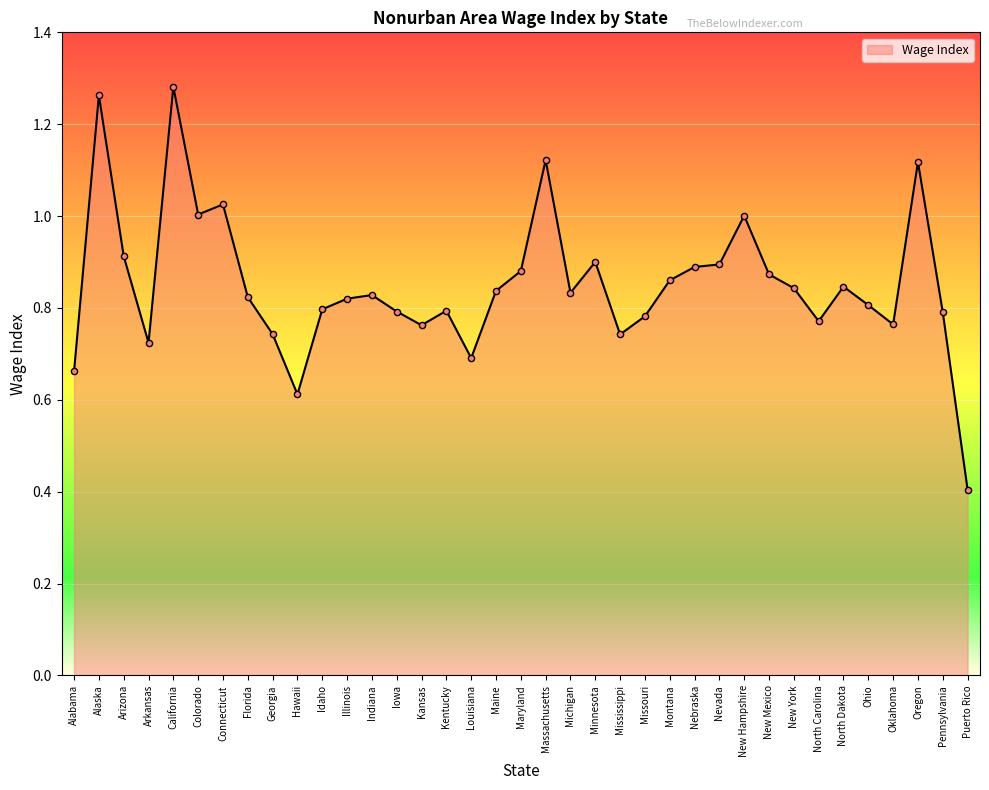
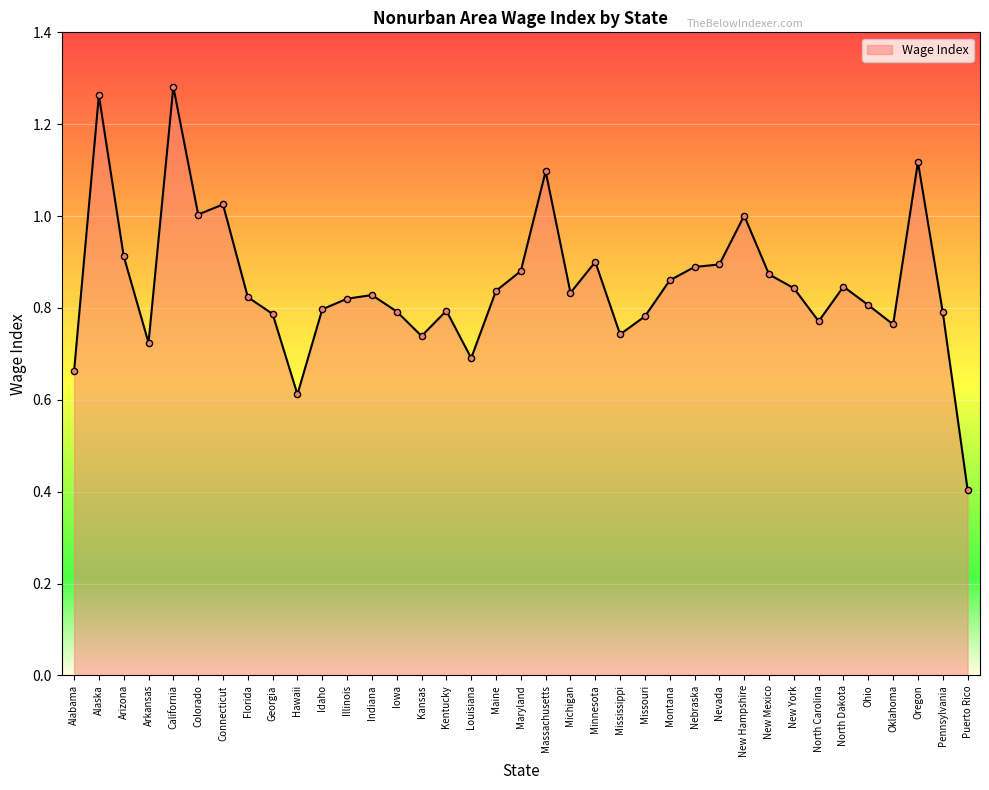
Georgia: 0.74 -> 0.79
Kansas: 0.76 -> 0.74
Massachusetts: 1.12 -> 1.10
